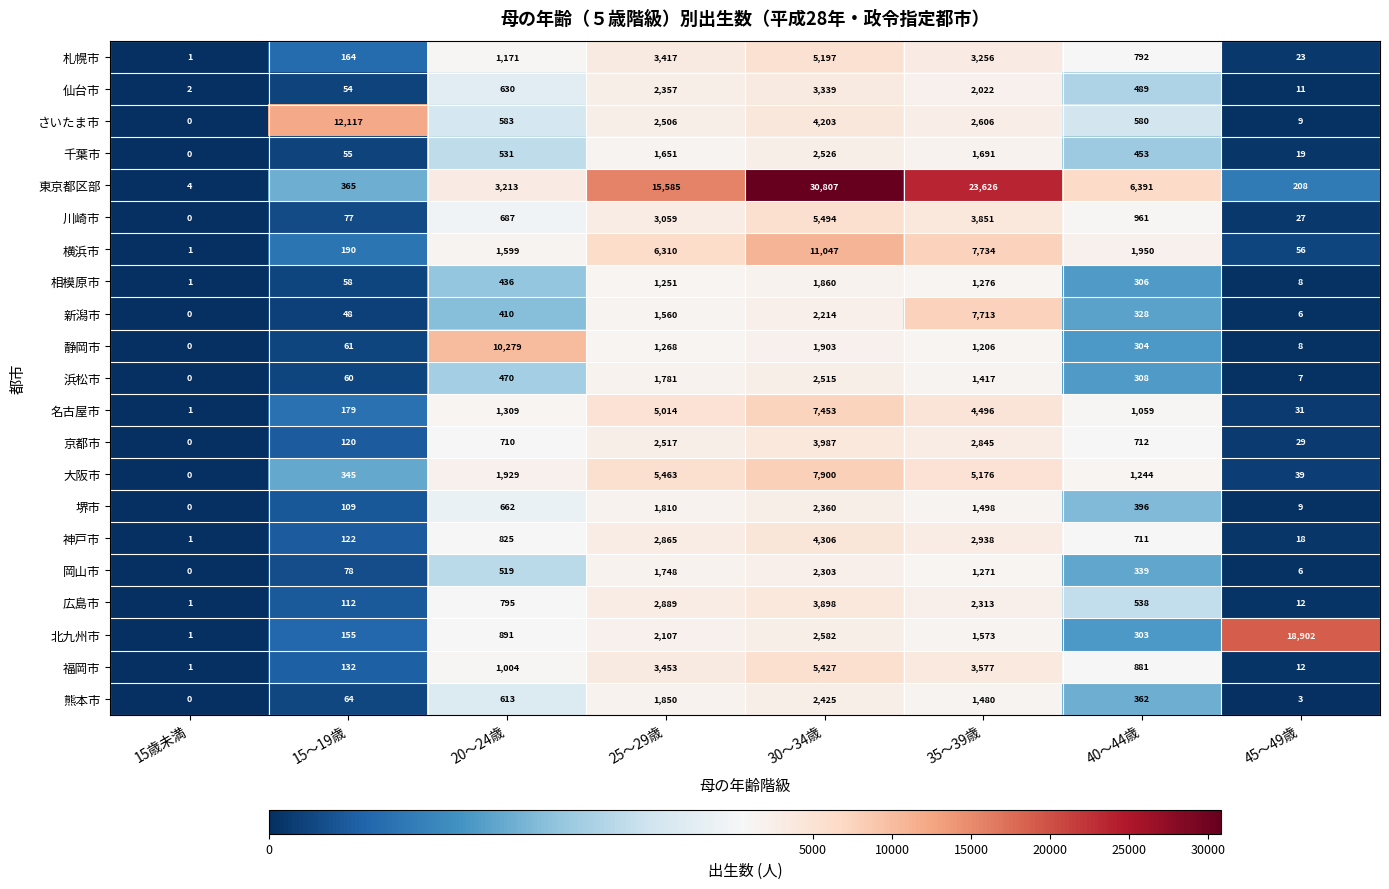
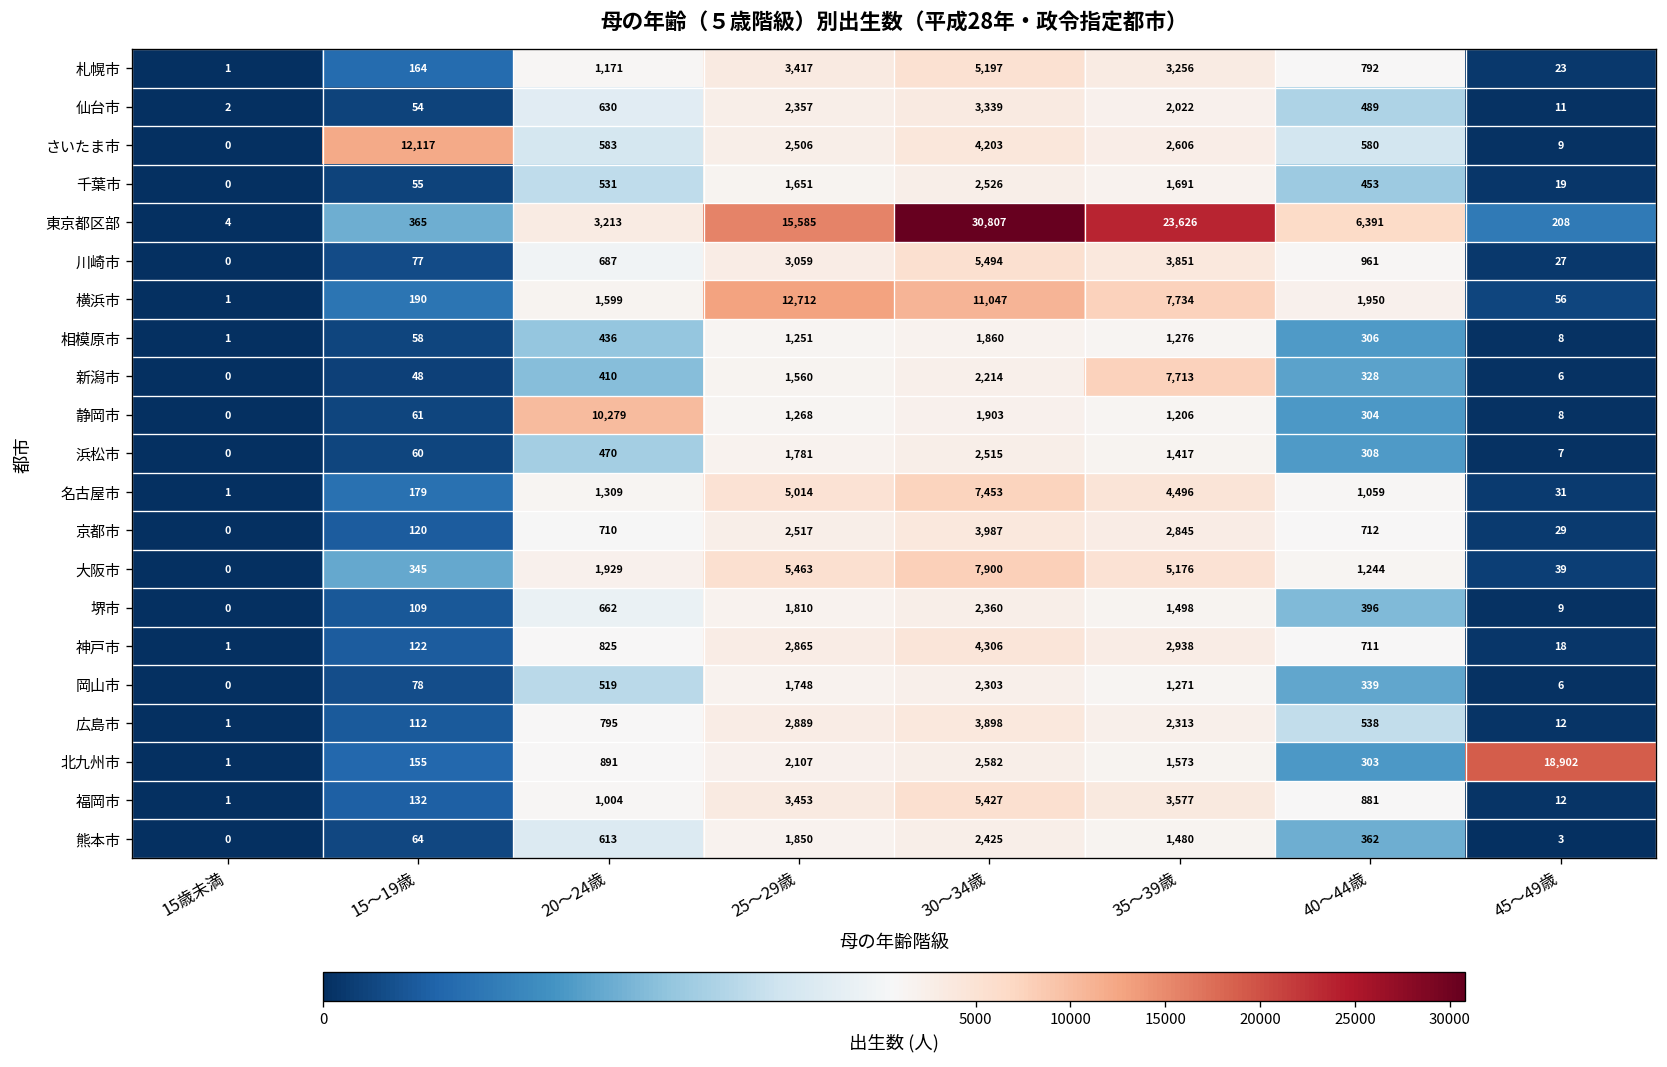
横浜市, 25～29歳: 6,310 -> 12,712
